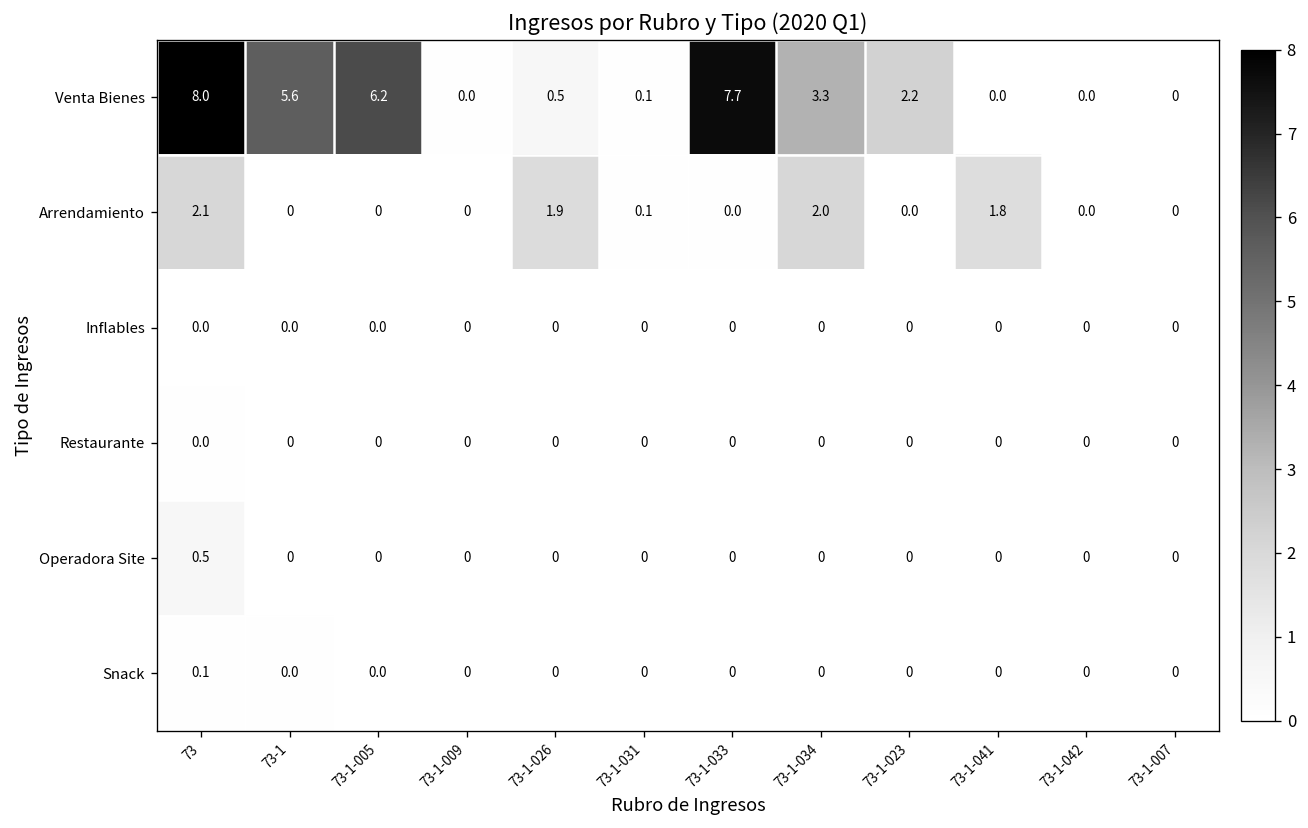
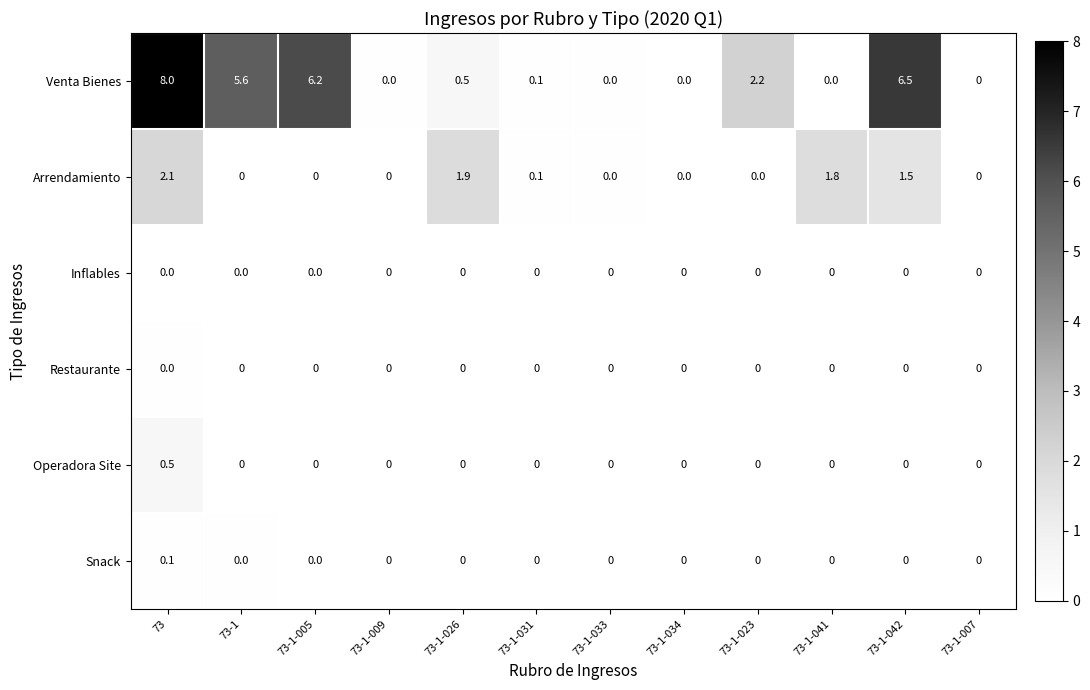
Venta Bienes, 73-1-033: 7.7 -> 0.0
Venta Bienes, 73-1-034: 3.3 -> 0.0
Venta Bienes, 73-1-042: 0.0 -> 6.5
Arrendamiento, 73-1-034: 2.0 -> 0.0
Arrendamiento, 73-1-042: 0.0 -> 1.5
